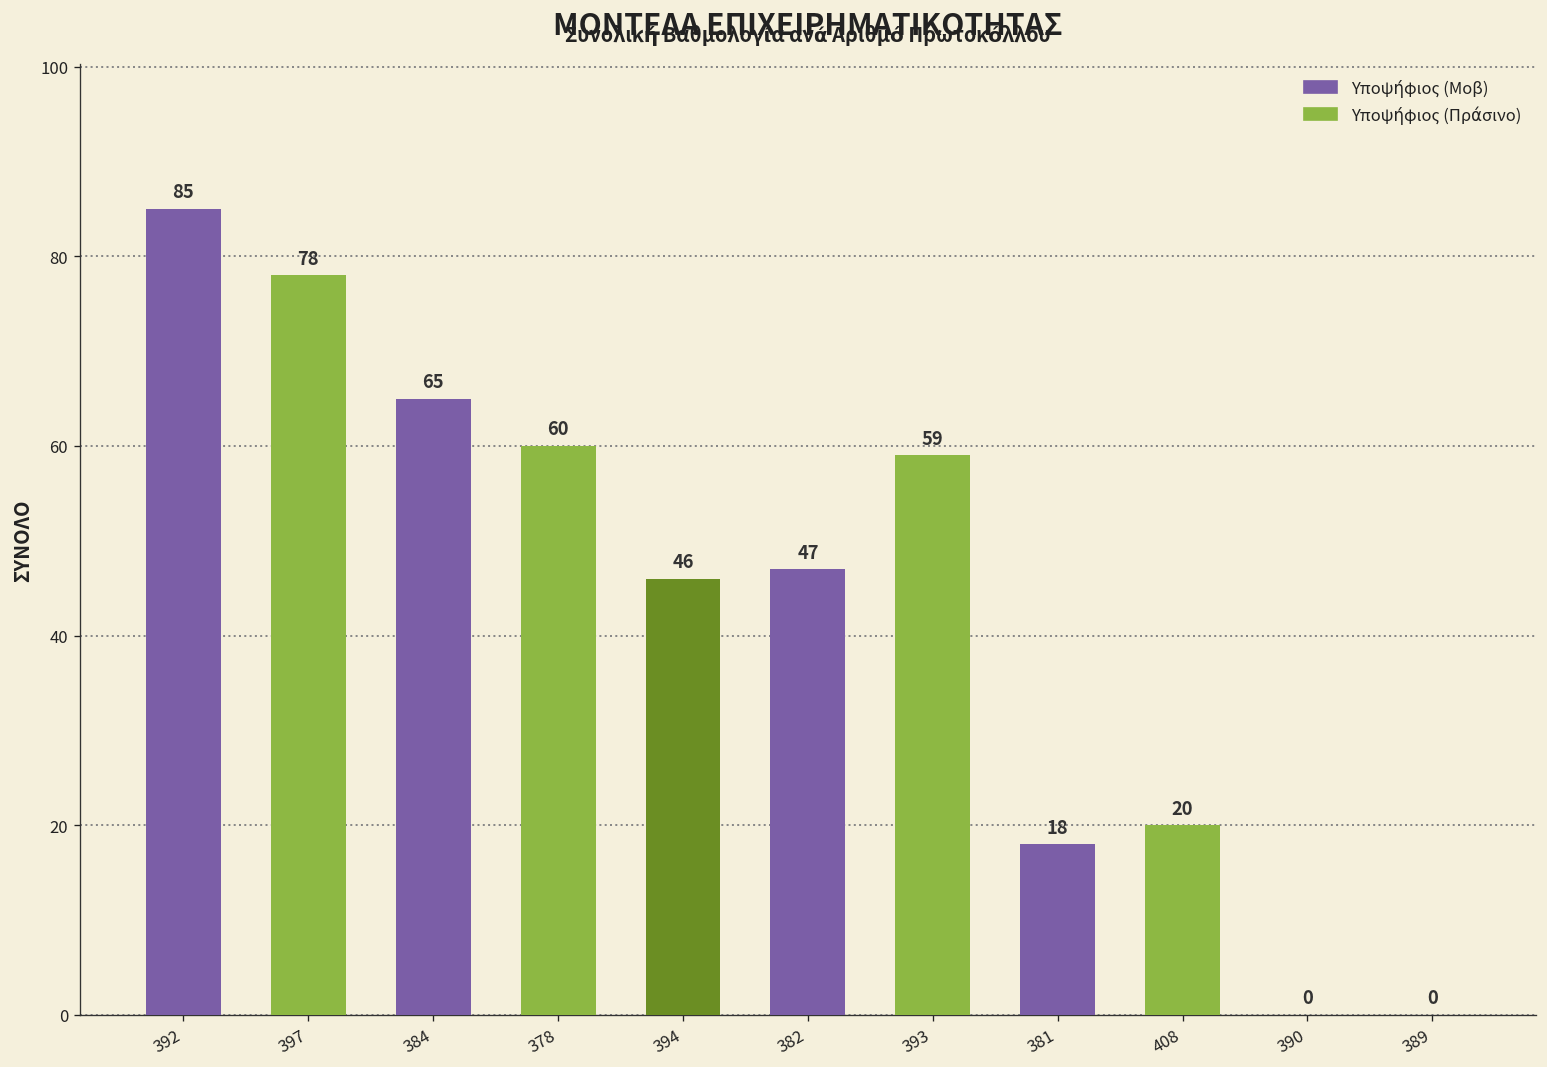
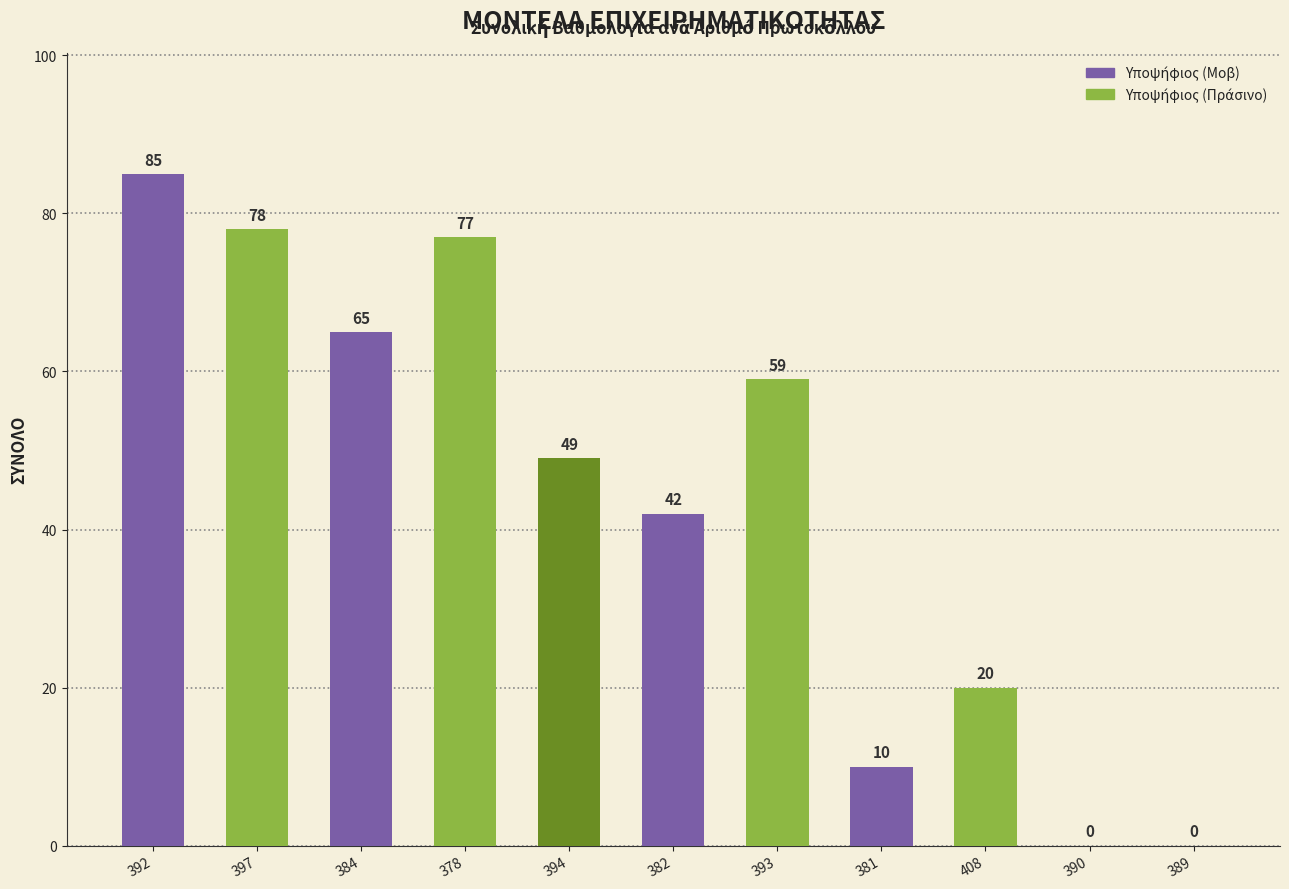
378: 60 -> 77
394: 46 -> 49
382: 47 -> 42
381: 18 -> 10
